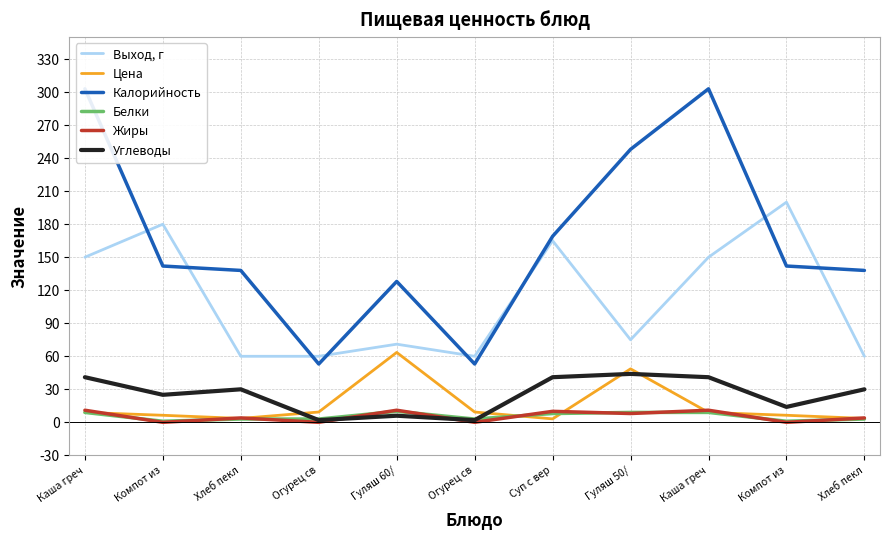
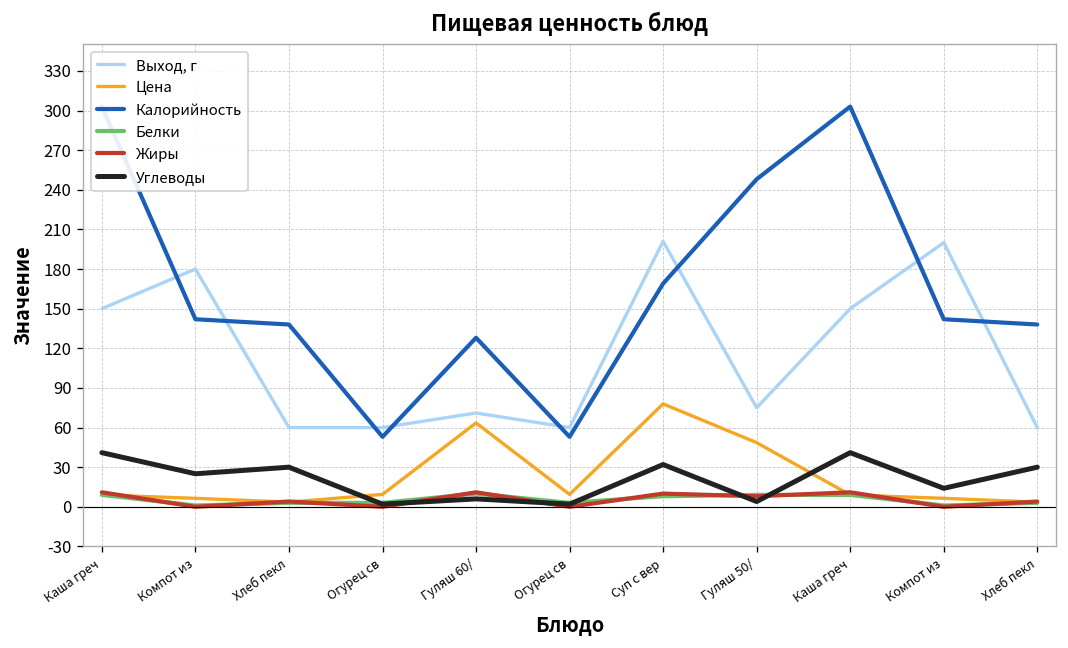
Выход, г, Суп с вер: 165 -> 201
Цена, Суп с вер: 3 -> 78
Углеводы, Суп с вер: 41 -> 32
Углеводы, Гуляш 50/: 44 -> 4
